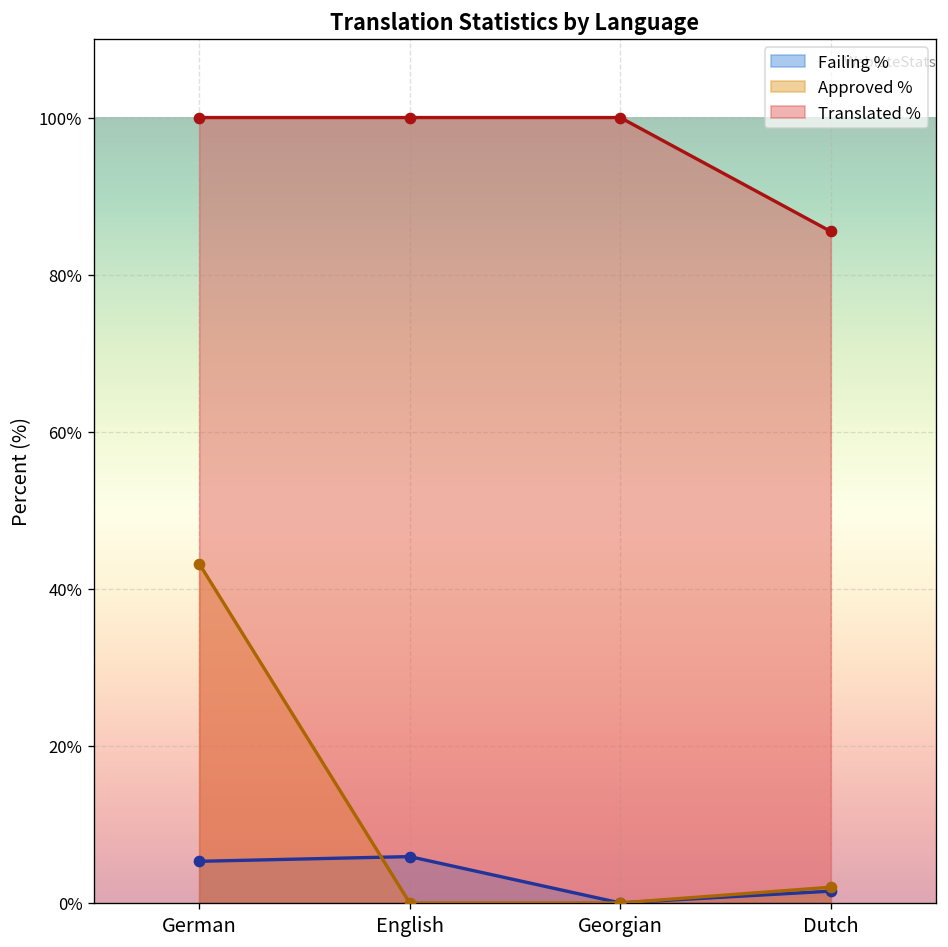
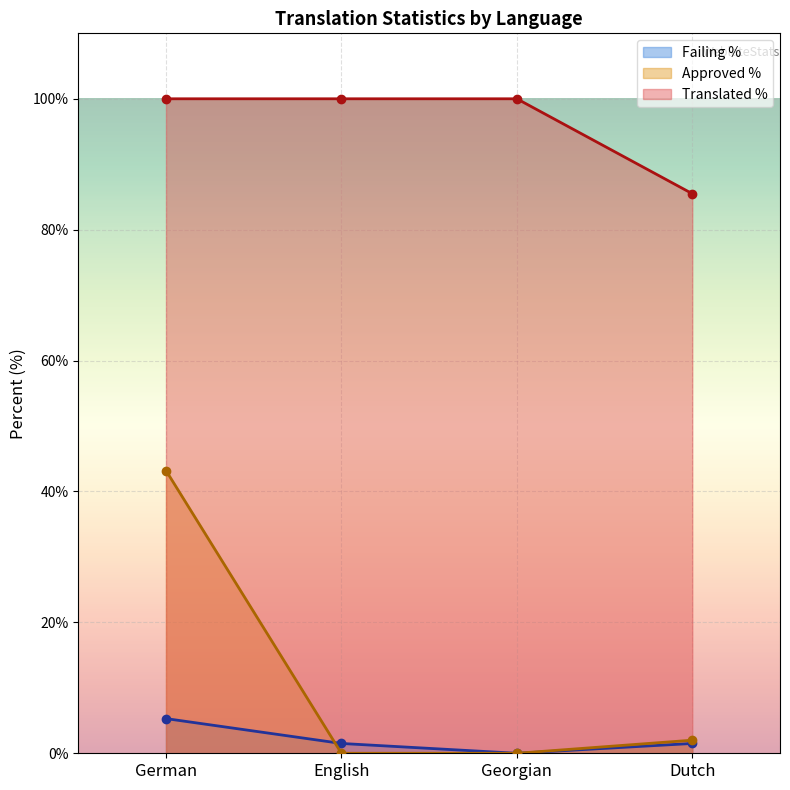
Failing %, English: 6% -> 2%
